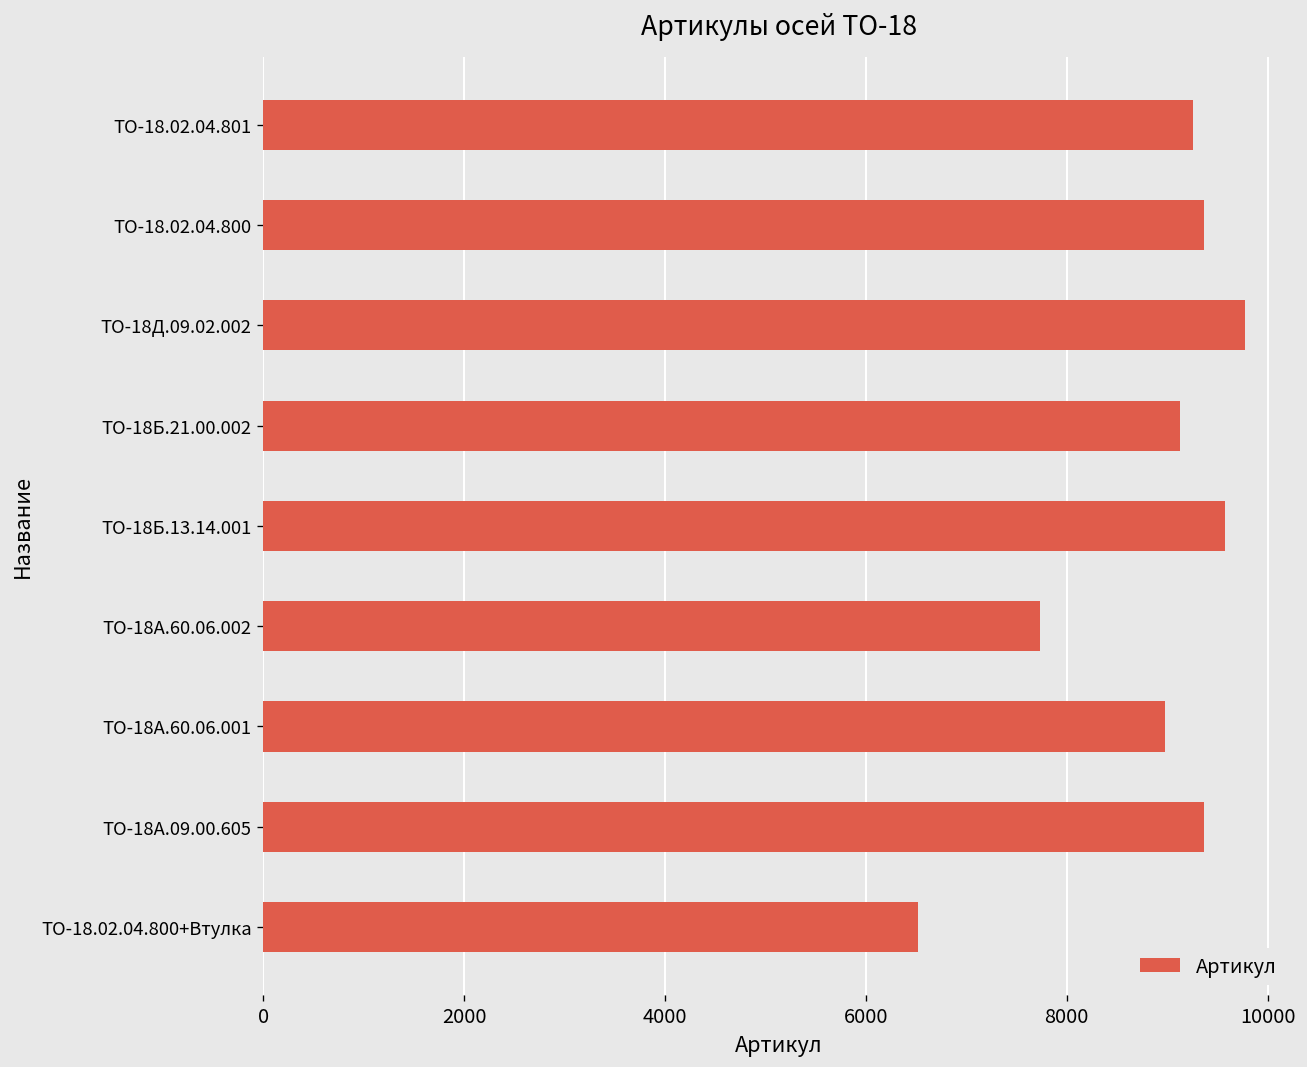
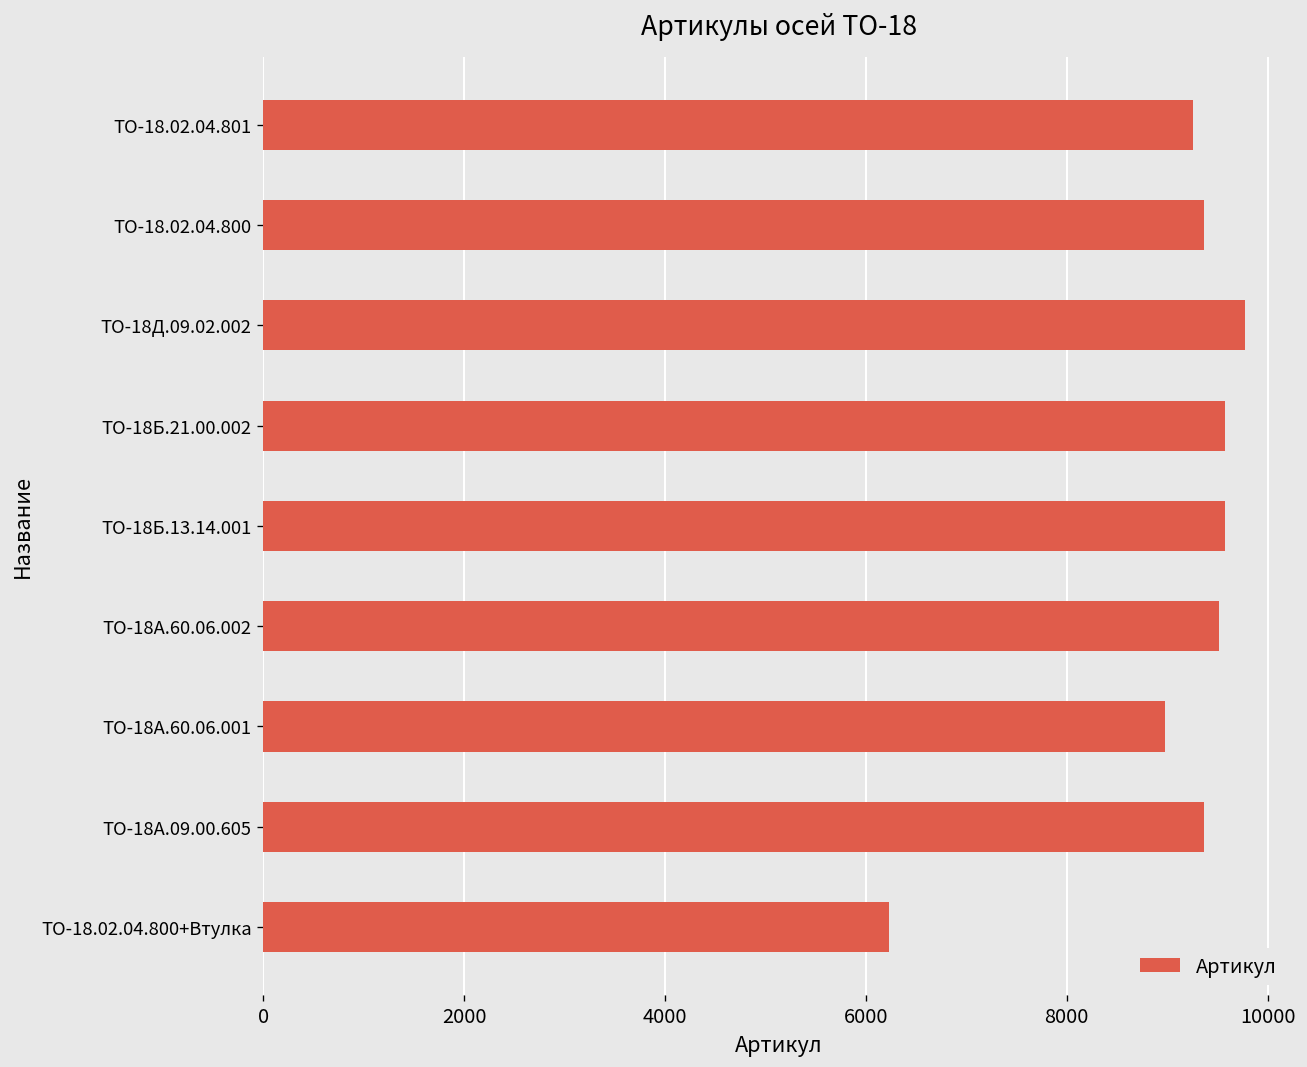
ТО-18Б.21.00.002: 9100 -> 9600
ТО-18А.60.06.002: 7700 -> 9500
ТО-18.02.04.800+Втулка: 6500 -> 6200
